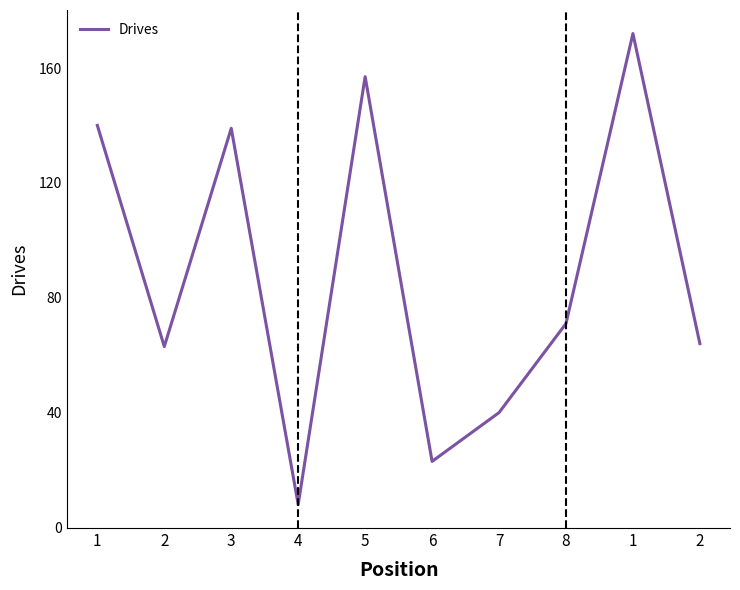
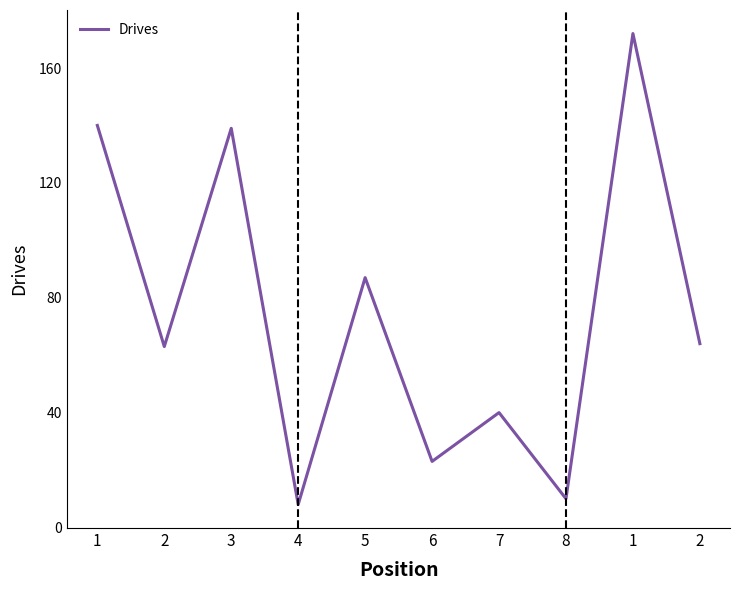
5: 157 -> 87
8: 71 -> 10
